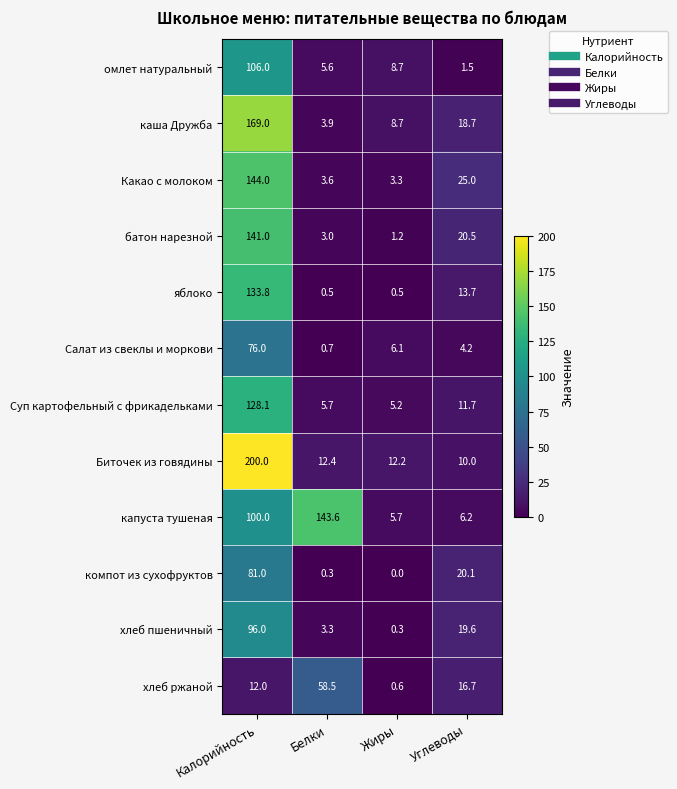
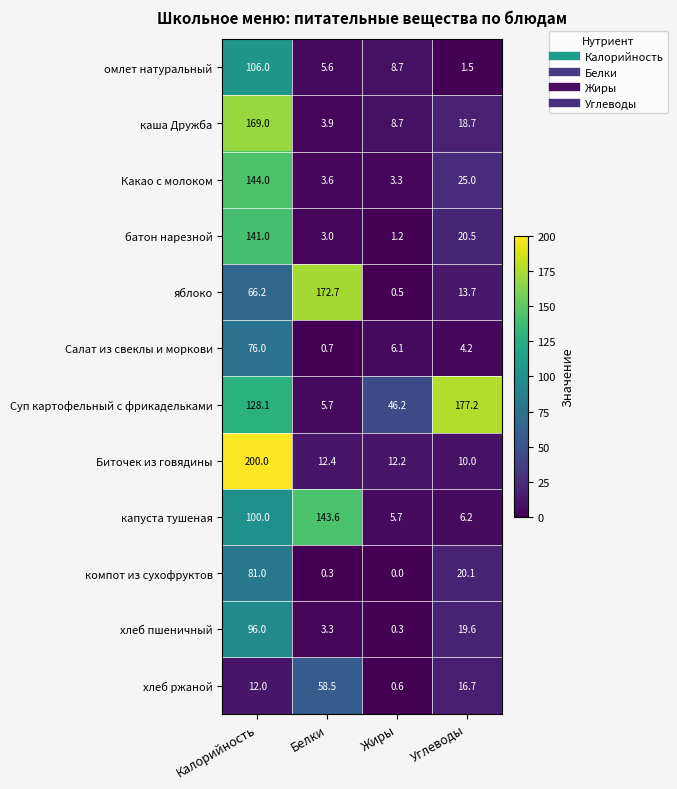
яблоко, Калорийность: 133.8 -> 66.2
яблоко, Белки: 0.5 -> 172.7
Суп картофельный с фрикадельками, Жиры: 5.2 -> 46.2
Суп картофельный с фрикадельками, Углеводы: 11.7 -> 177.2
